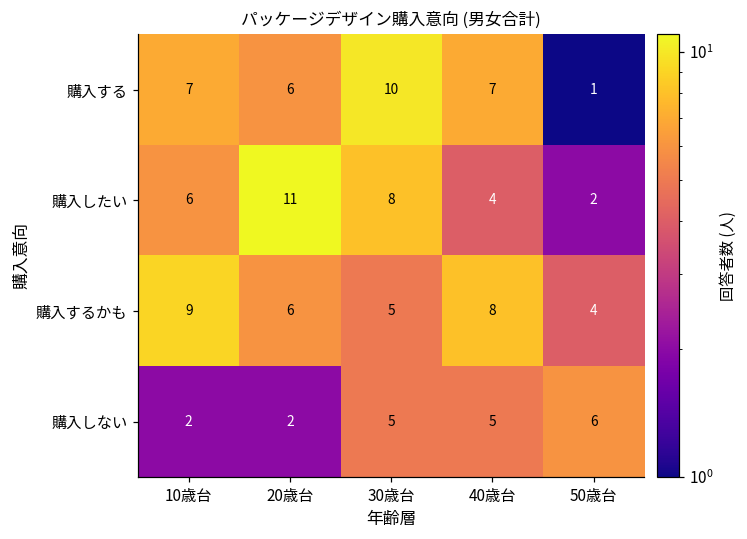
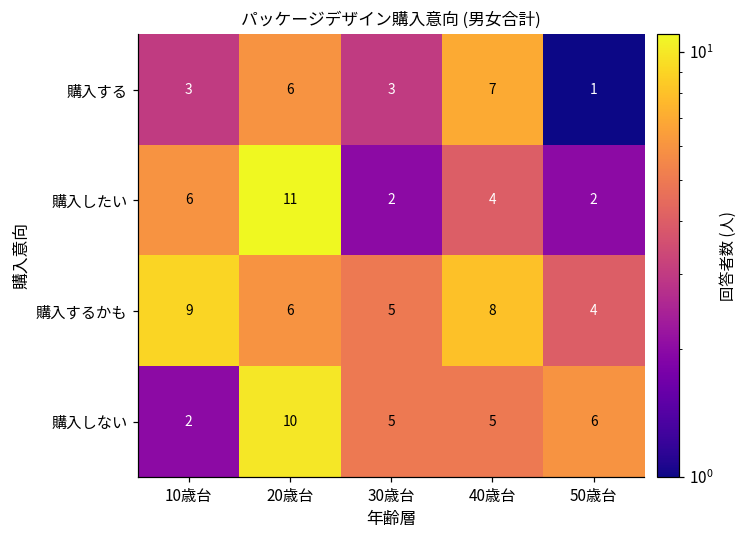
購入する, 10歳台: 7 -> 3
購入する, 30歳台: 10 -> 3
購入したい, 30歳台: 8 -> 2
購入しない, 20歳台: 2 -> 10
